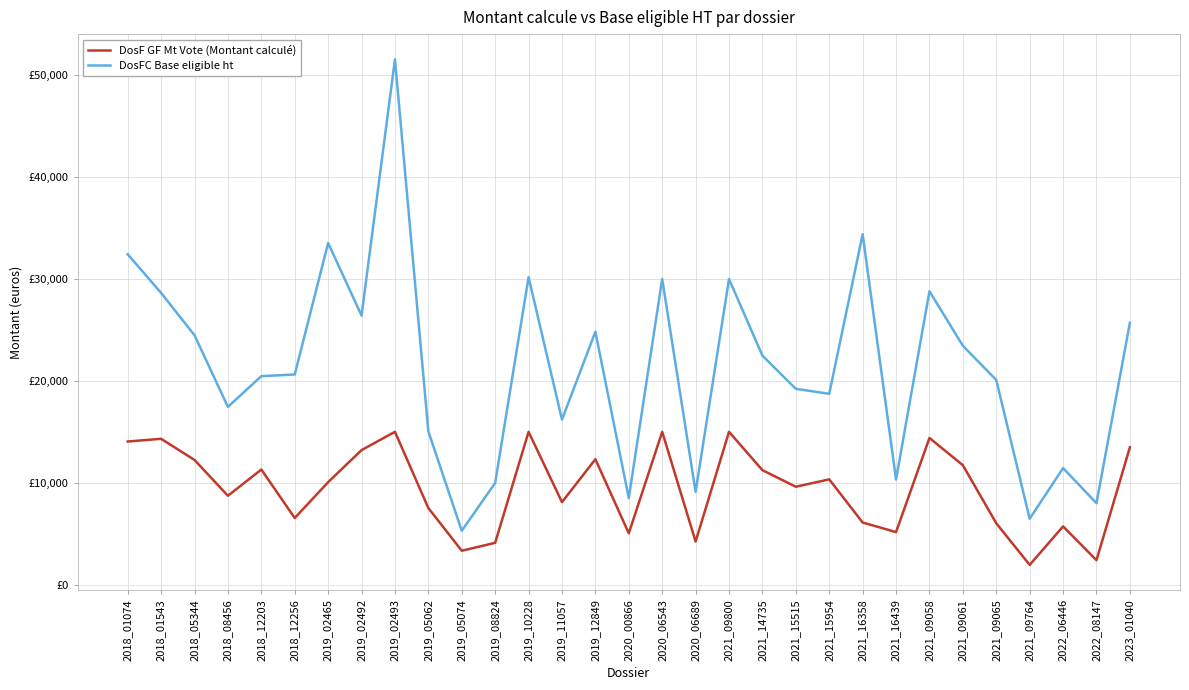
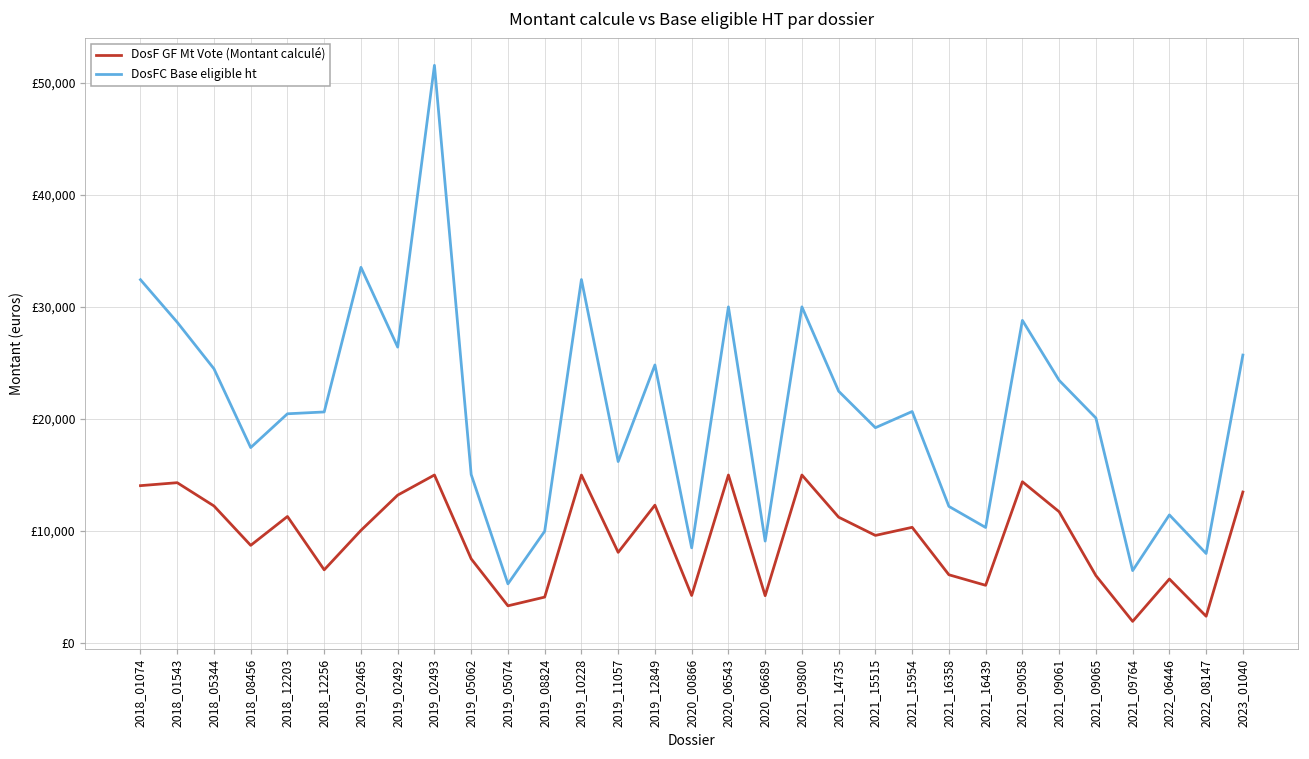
DosFC Base eligible ht, 2019_10228: £30,200 -> £32,400
DosF GF Mt Vote (Montant calculé), 2020_00866: £5,000 -> £4,300
DosFC Base eligible ht, 2021_15954: £18,700 -> £20,700
DosFC Base eligible ht, 2021_16358: £34,400 -> £12,200
